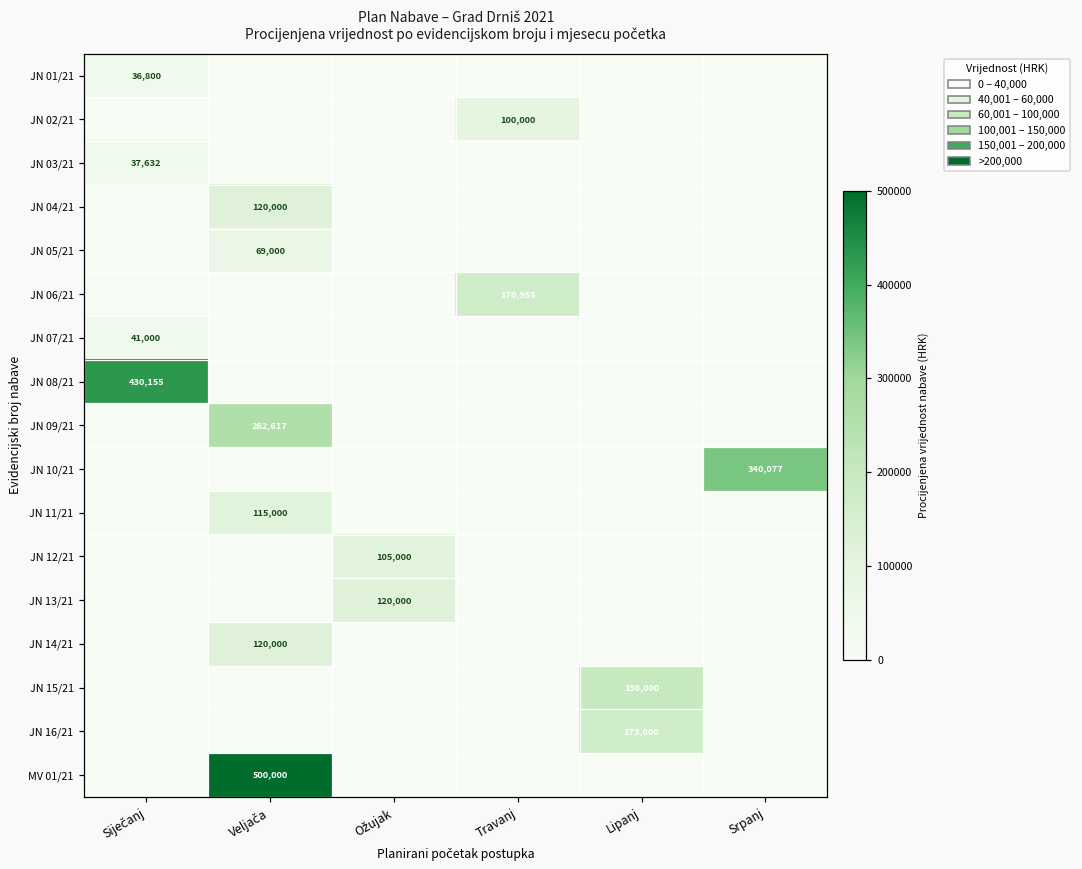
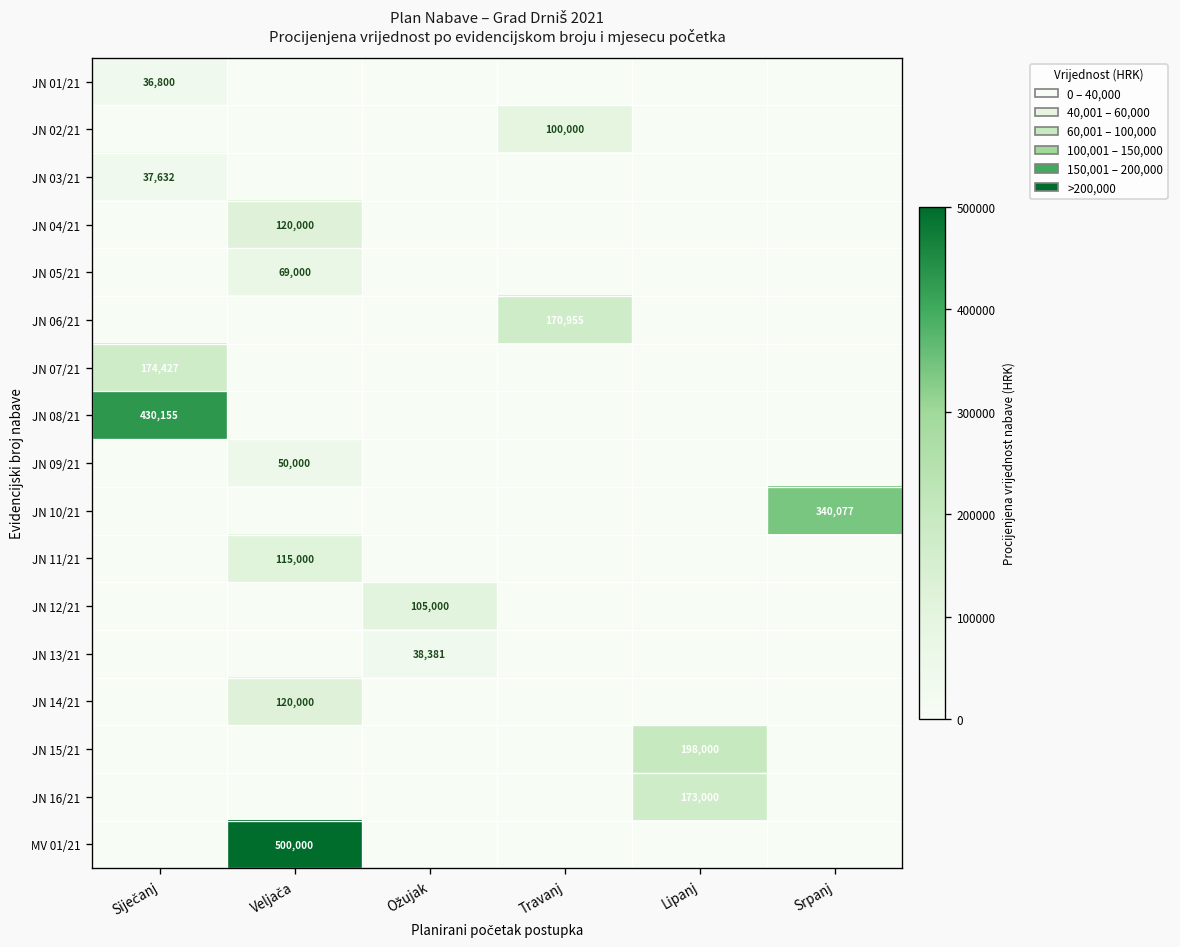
JN 07/21, Siječanj: 41,000 -> 174,427
JN 09/21, Veljača: 262,617 -> 50,000
JN 13/21, Ožujak: 120,000 -> 38,381
